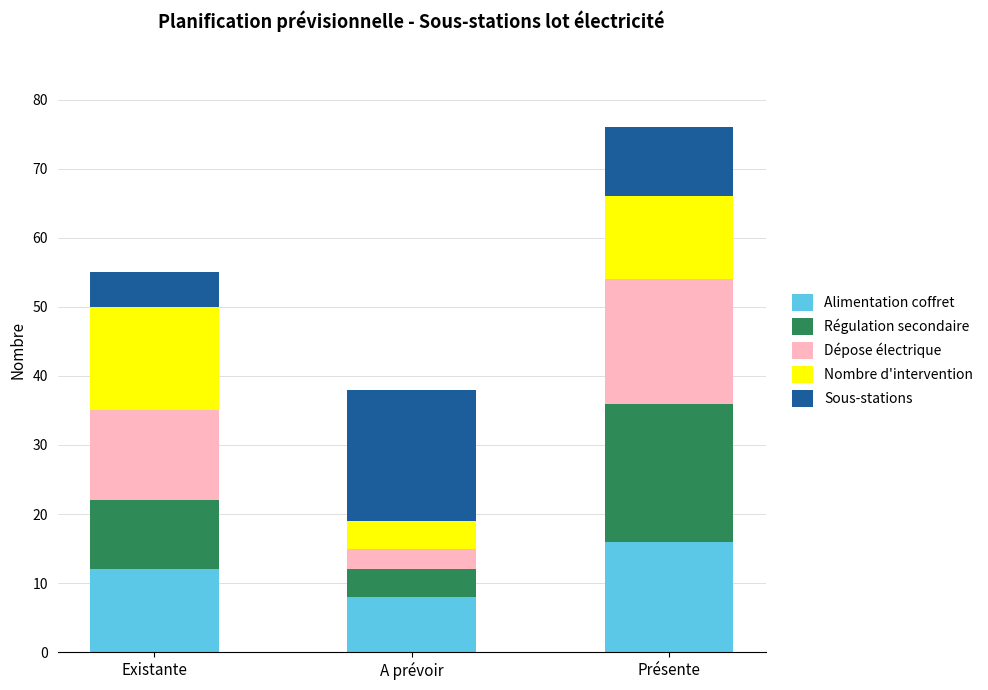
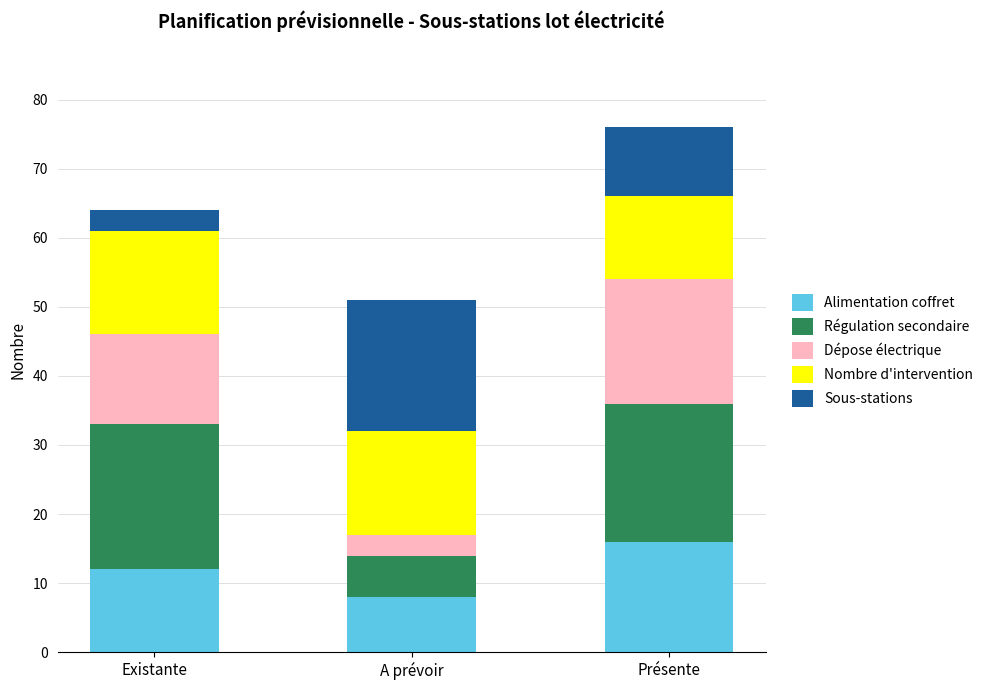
Régulation secondaire, Existante: 10 -> 21
Sous-stations, Existante: 5 -> 3
Régulation secondaire, A prévoir: 4 -> 6
Nombre d'intervention, A prévoir: 4 -> 15
